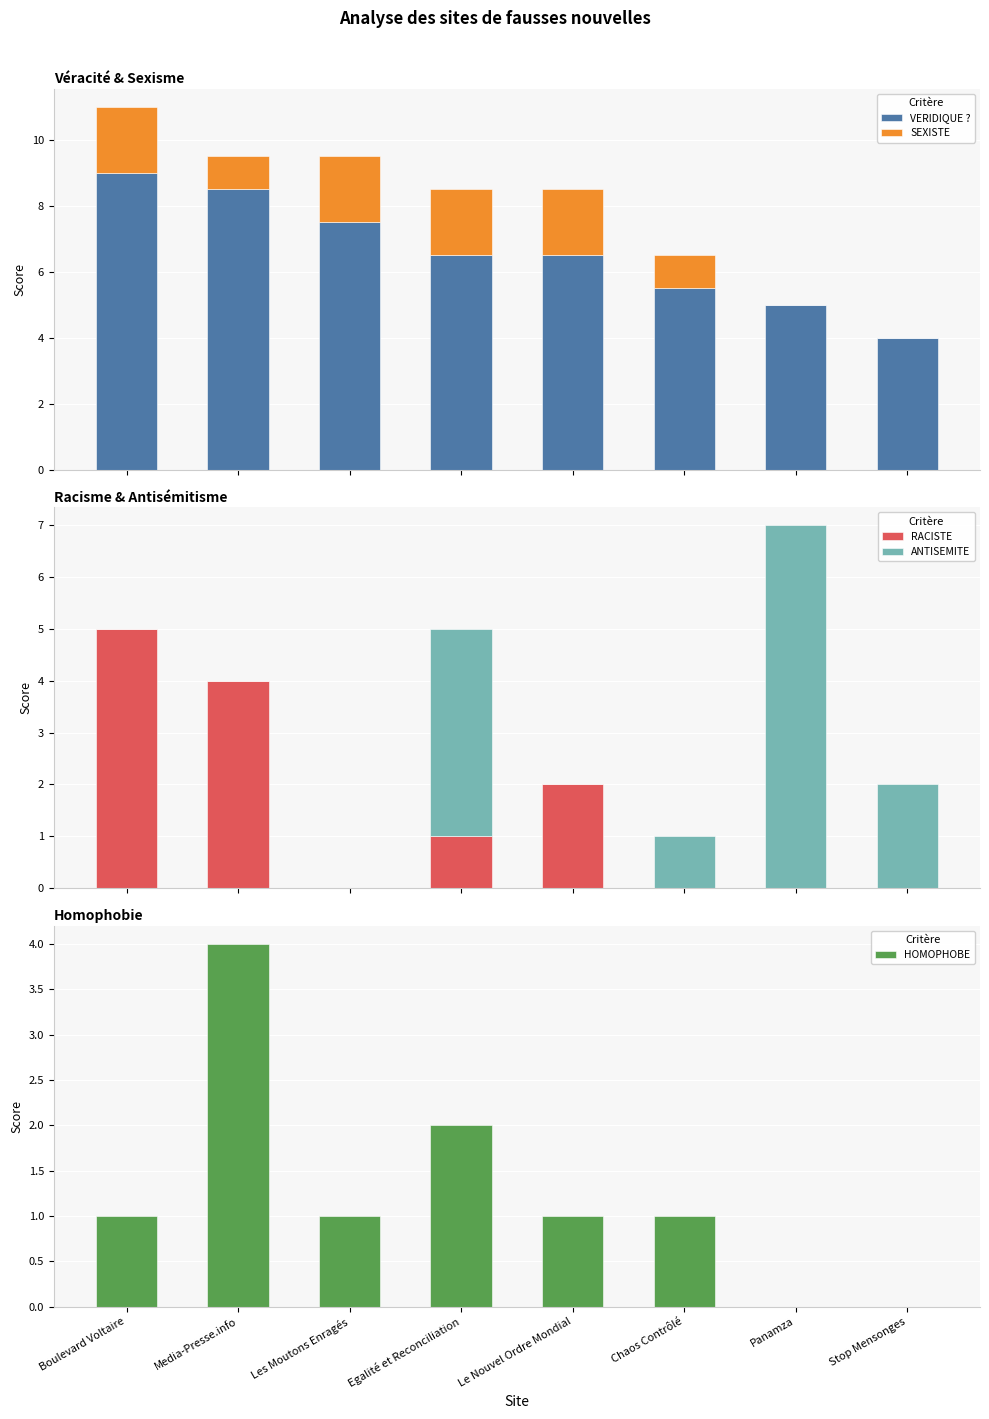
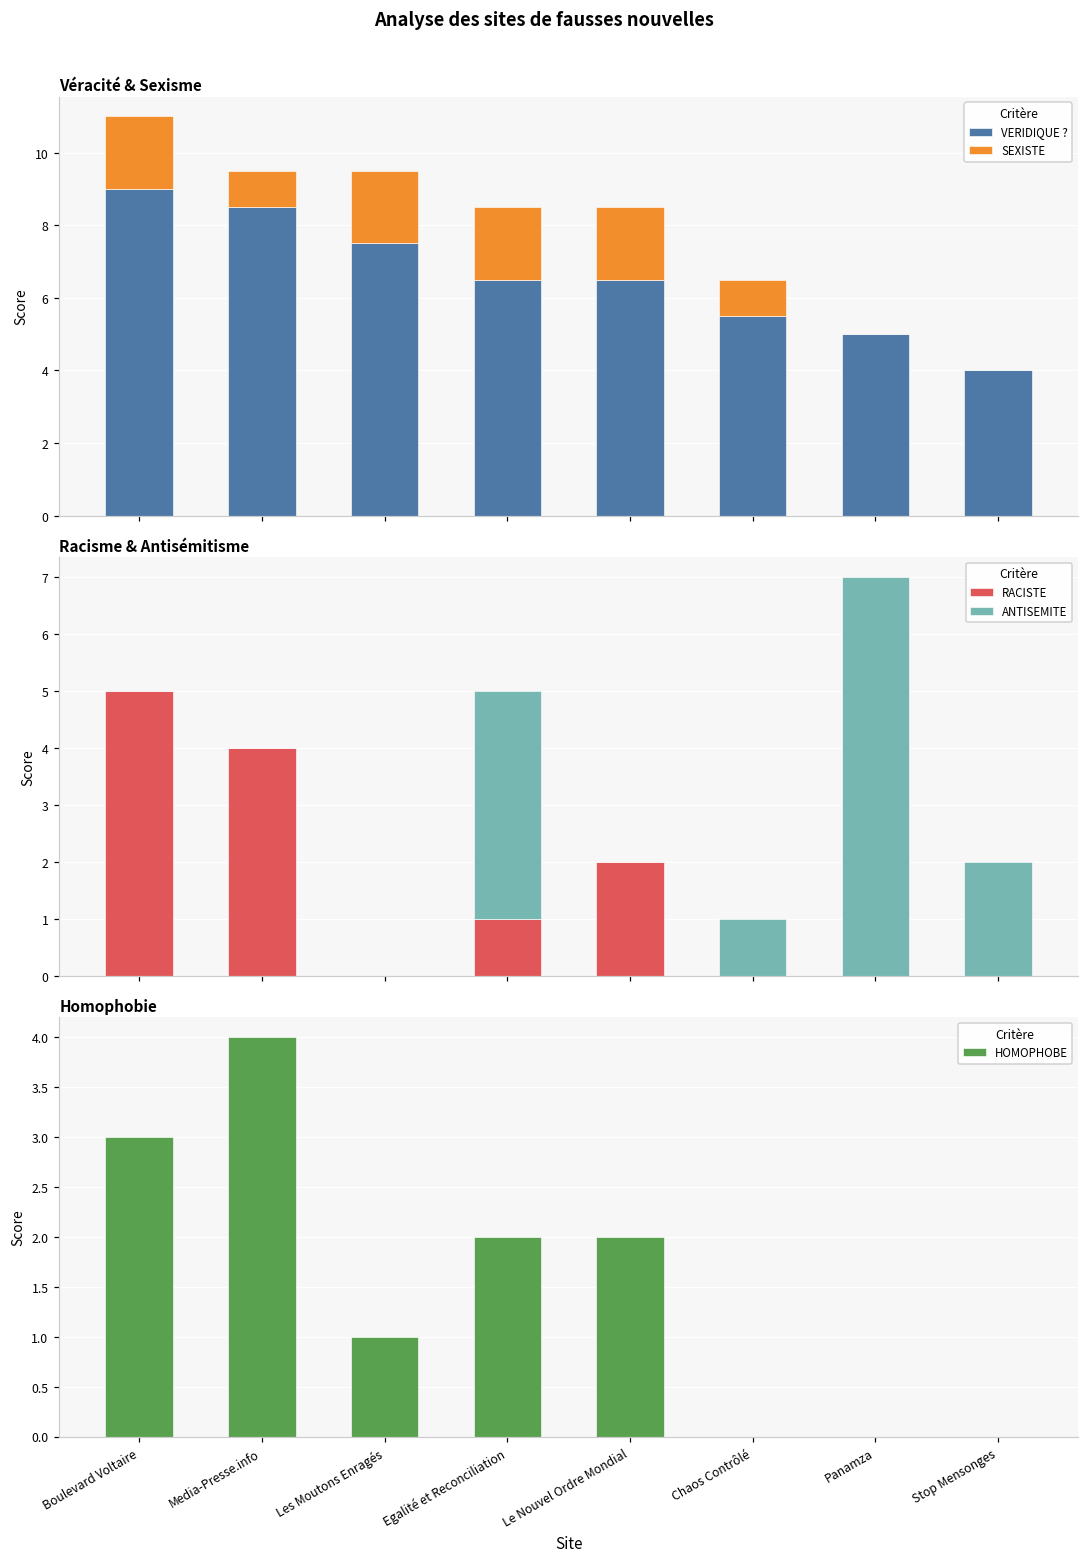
Homophobie, Boulevard Voltaire: 1 -> 3
Homophobie, Le Nouvel Ordre Mondial: 1 -> 2
Homophobie, Chaos Contrôlé: 1 -> 0
